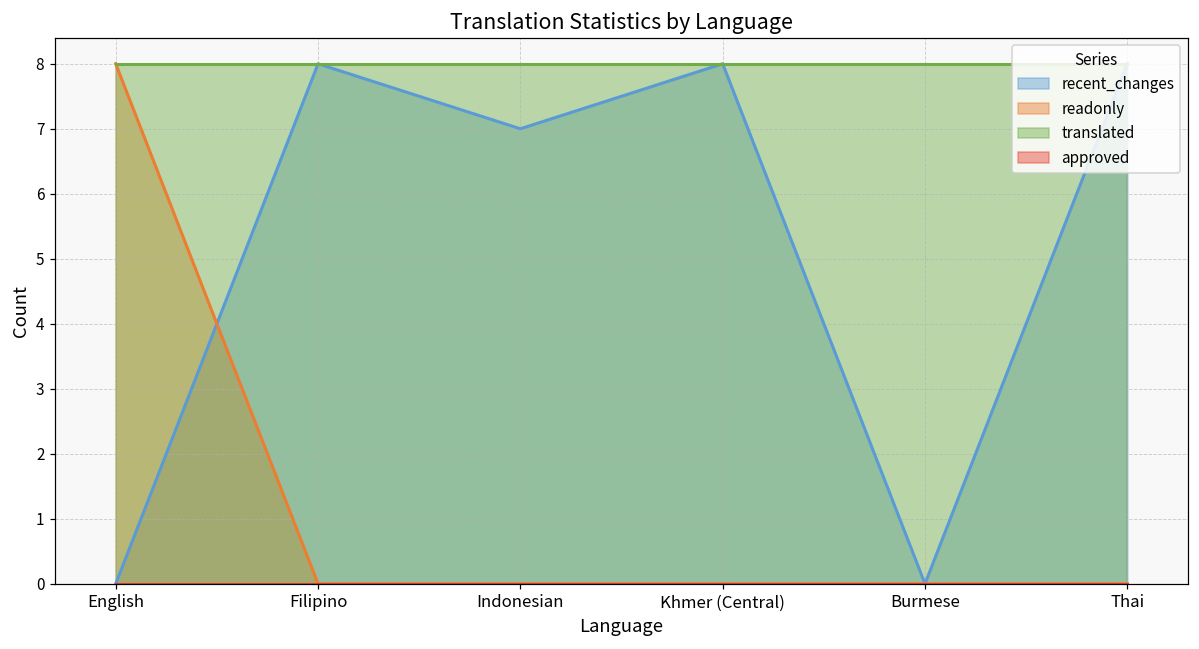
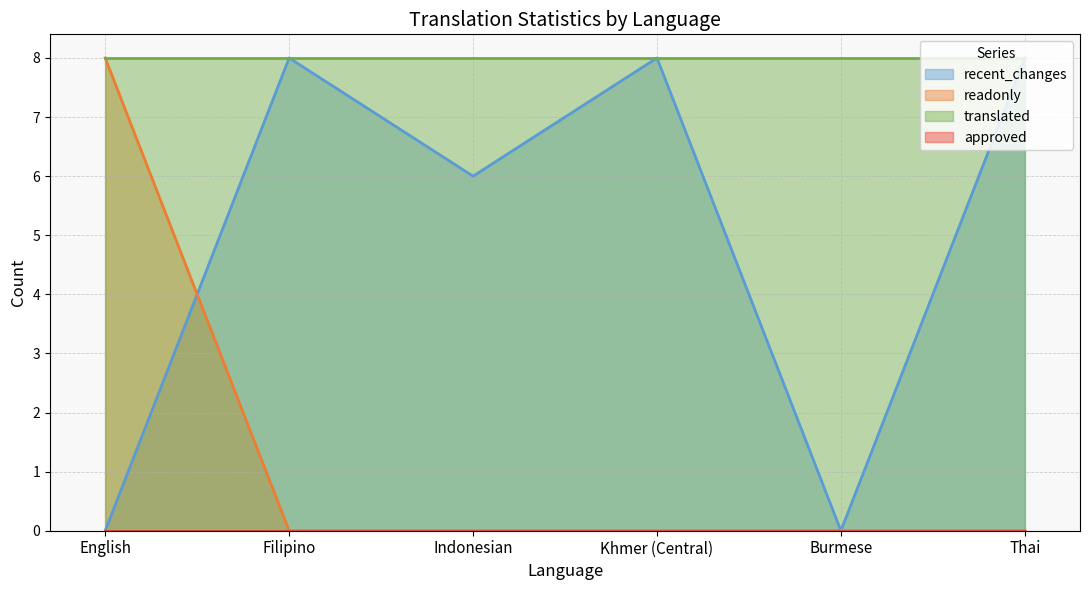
recent_changes, Indonesian: 7 -> 6
